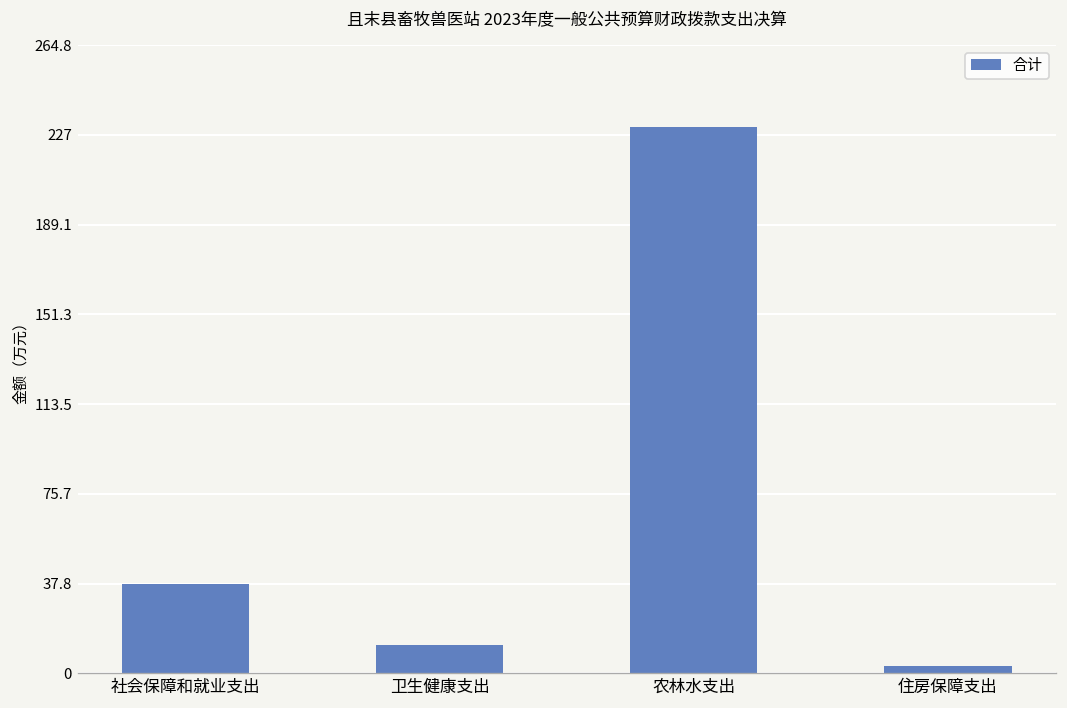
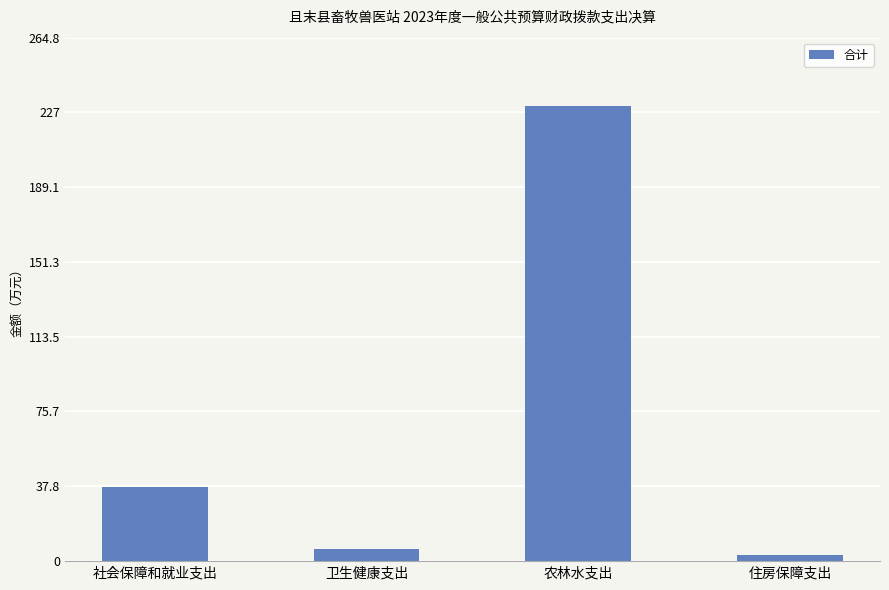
卫生健康支出: 12 -> 6
